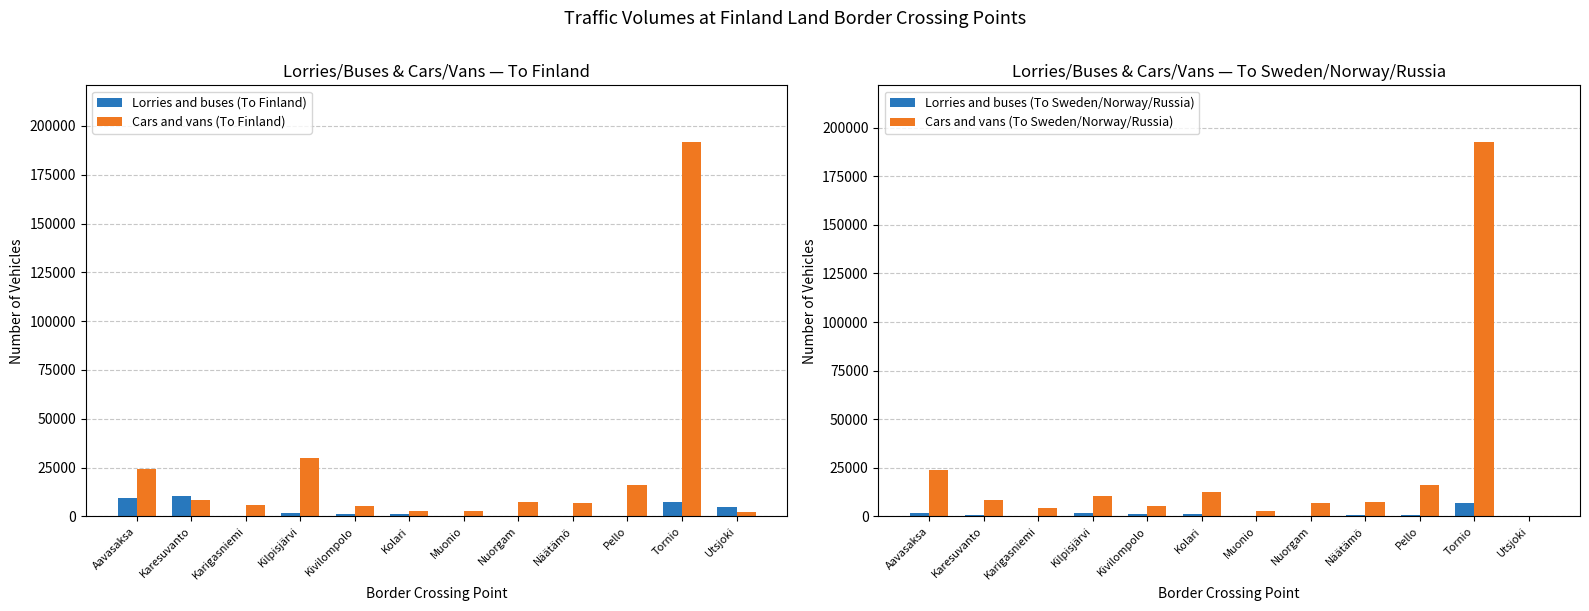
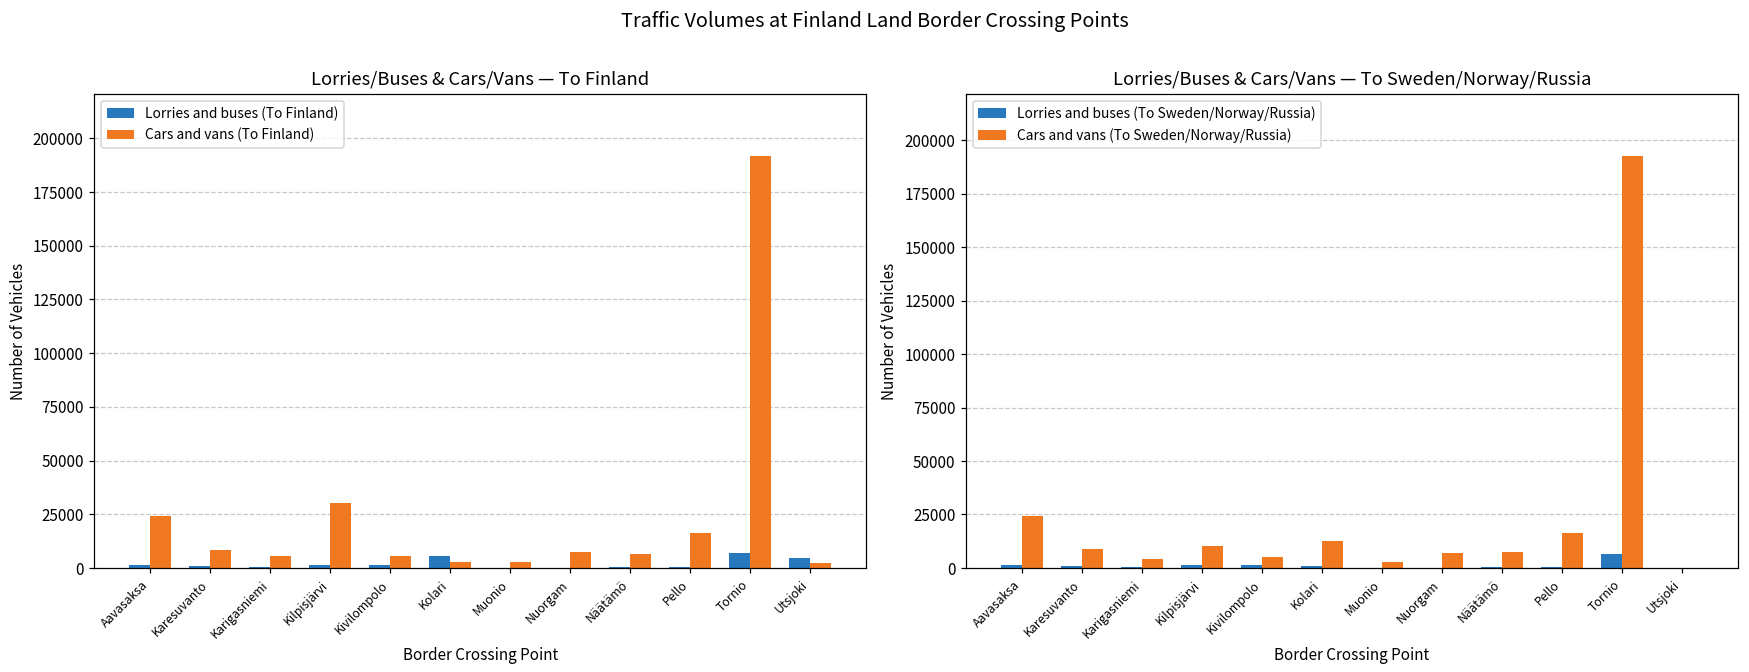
Lorries/Buses & Cars/Vans — To Finland, Lorries and buses (To Finland), Aavasaksa: 9000 -> 1000
Lorries/Buses & Cars/Vans — To Finland, Lorries and buses (To Finland), Karesuvanto: 11000 -> 1000
Lorries/Buses & Cars/Vans — To Finland, Lorries and buses (To Finland), Kolari: 1000 -> 6000
